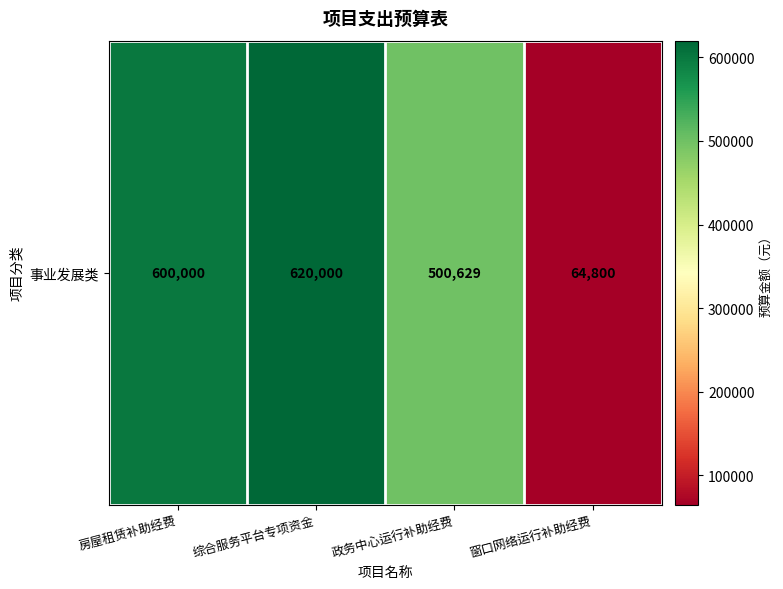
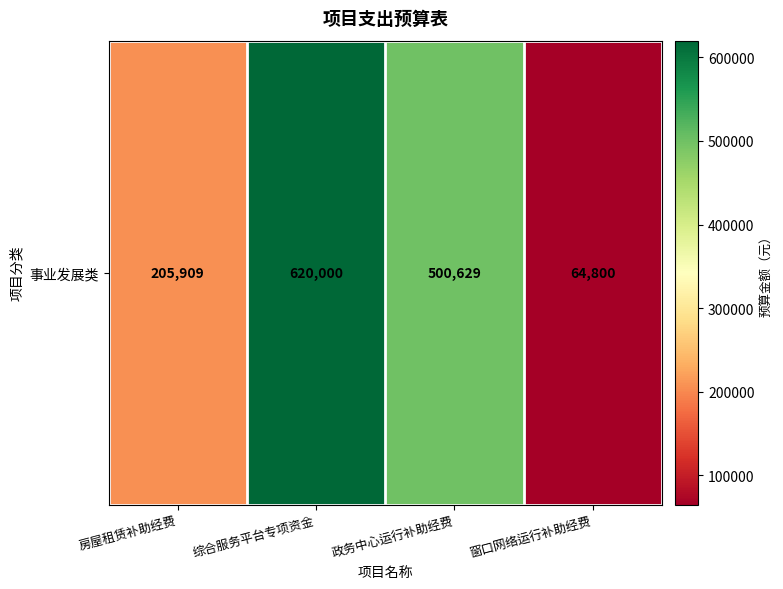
事业发展类, 房屋租赁补助经费: 600,000 -> 205,909
